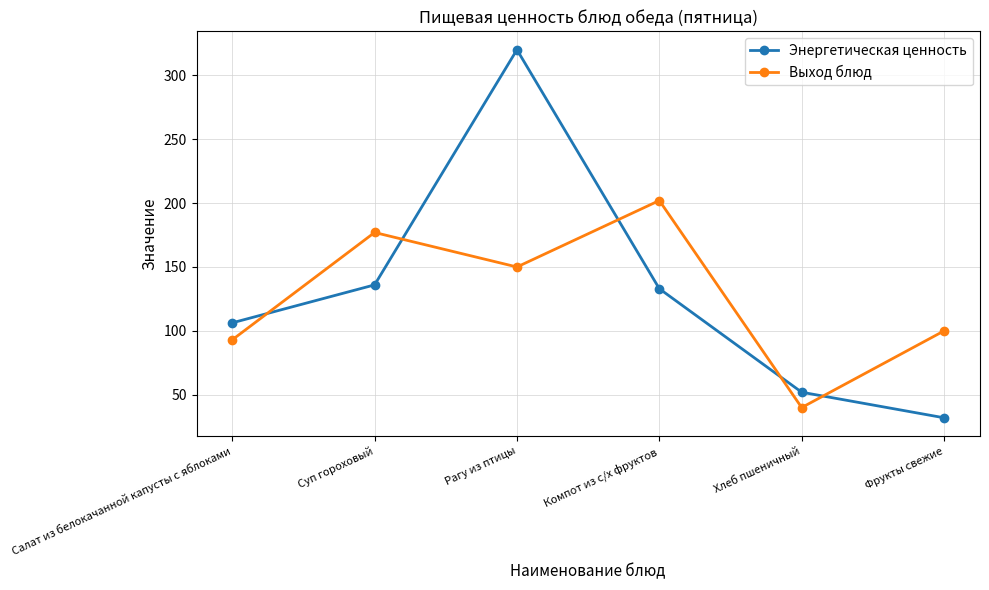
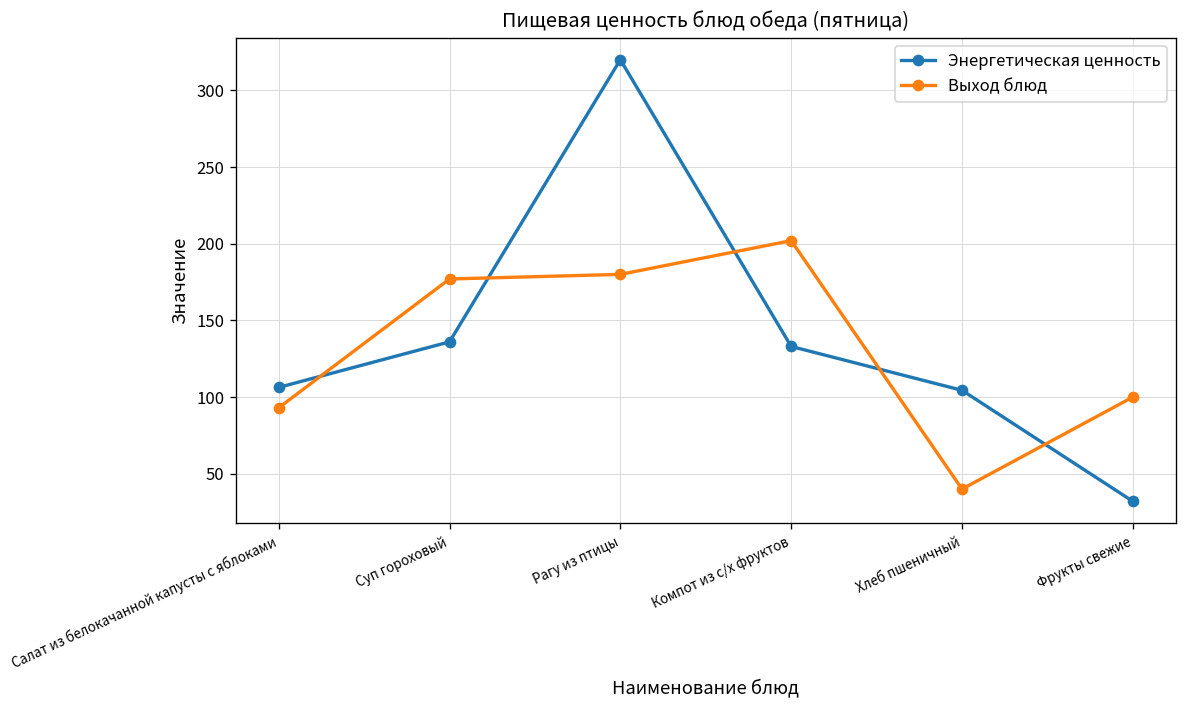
Выход блюд, Рагу из птицы: 150 -> 180
Энергетическая ценность, Хлеб пшеничный: 52 -> 104
